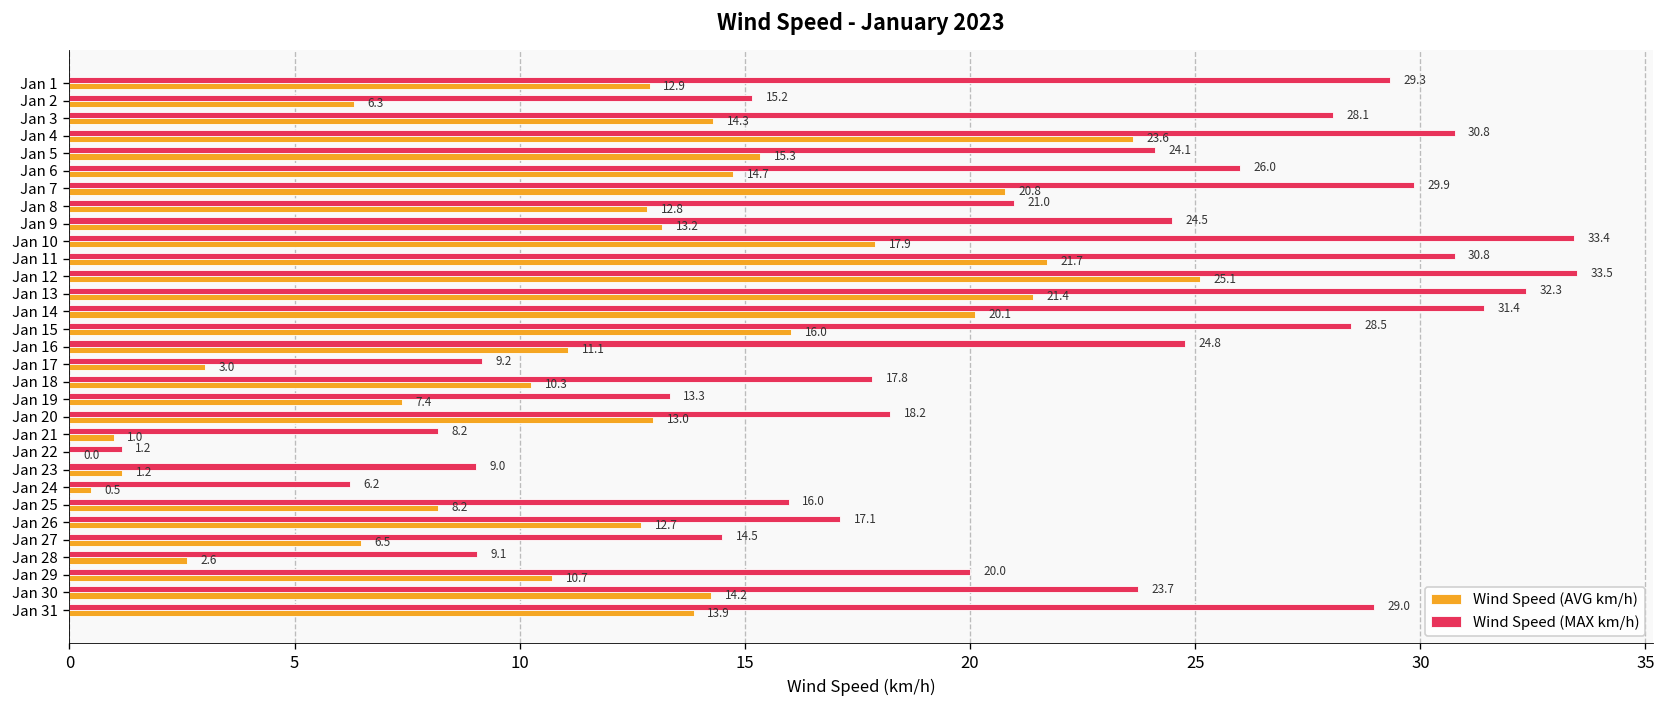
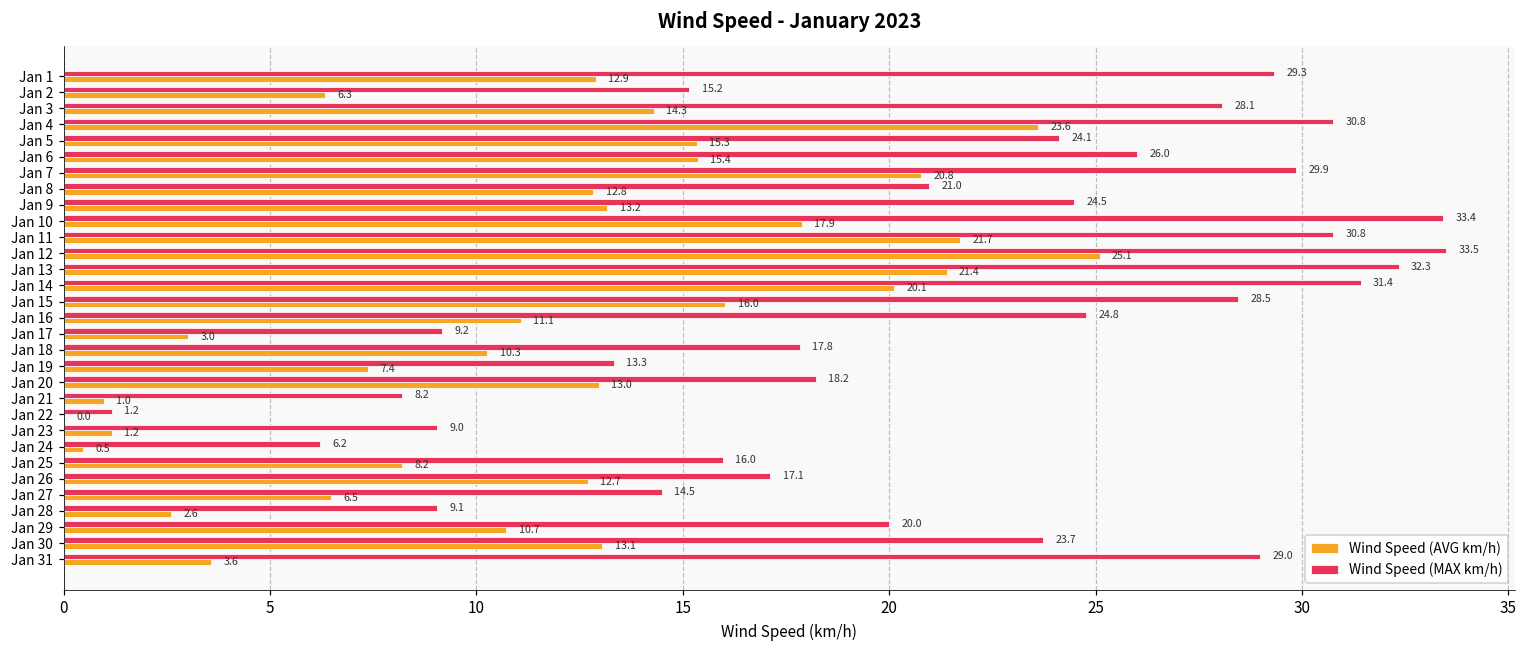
Wind Speed (AVG km/h), Jan 6: 14.7 -> 15.4
Wind Speed (AVG km/h), Jan 30: 14.2 -> 13.1
Wind Speed (AVG km/h), Jan 31: 13.9 -> 3.6
